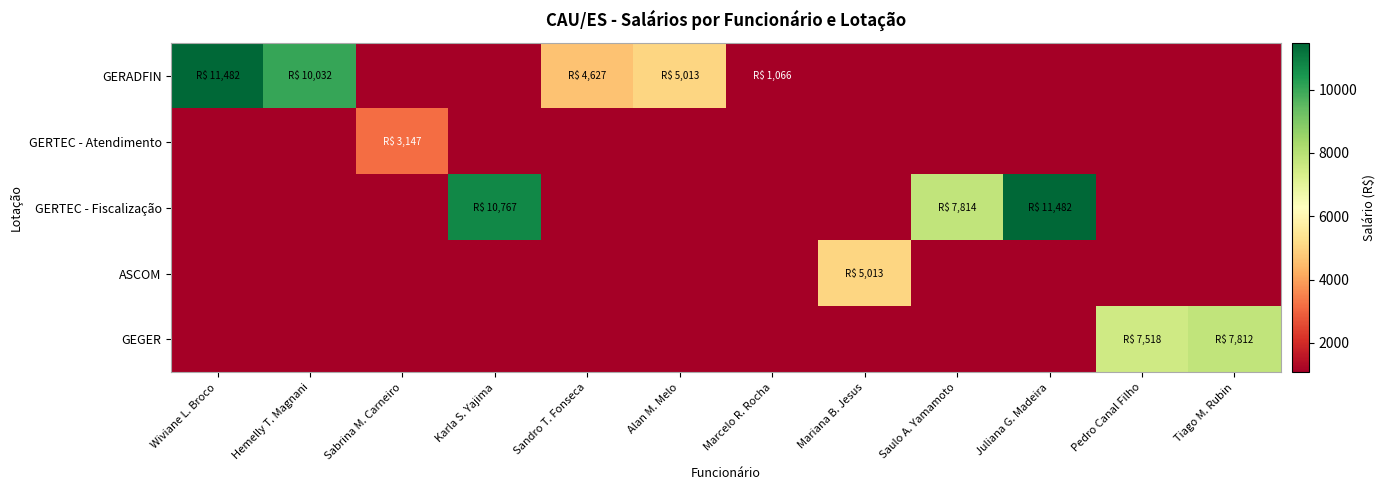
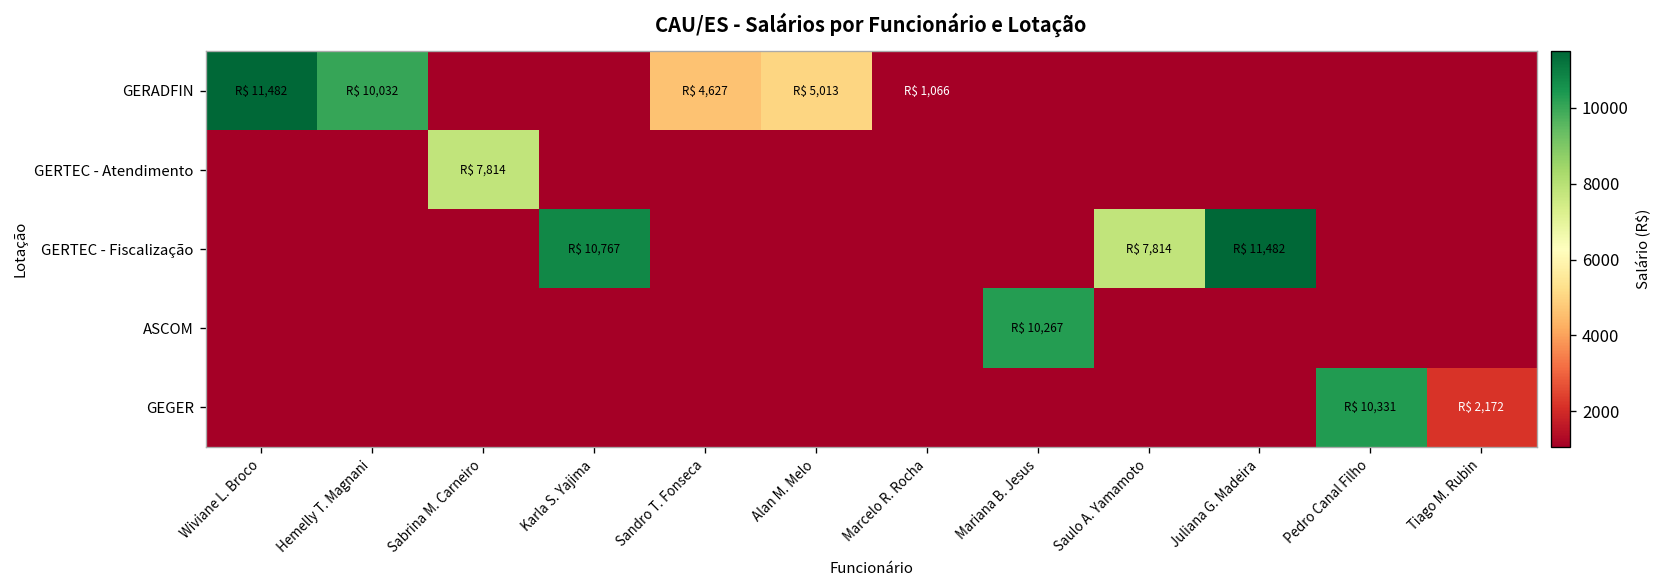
GERTEC - Atendimento, Sabrina M. Carneiro: 3,147 -> 7,814
ASCOM, Mariana B. Jesus: 5,013 -> 10,267
GEGER, Pedro Canal Filho: 7,518 -> 10,331
GEGER, Tiago M. Rubin: 7,812 -> 2,172
